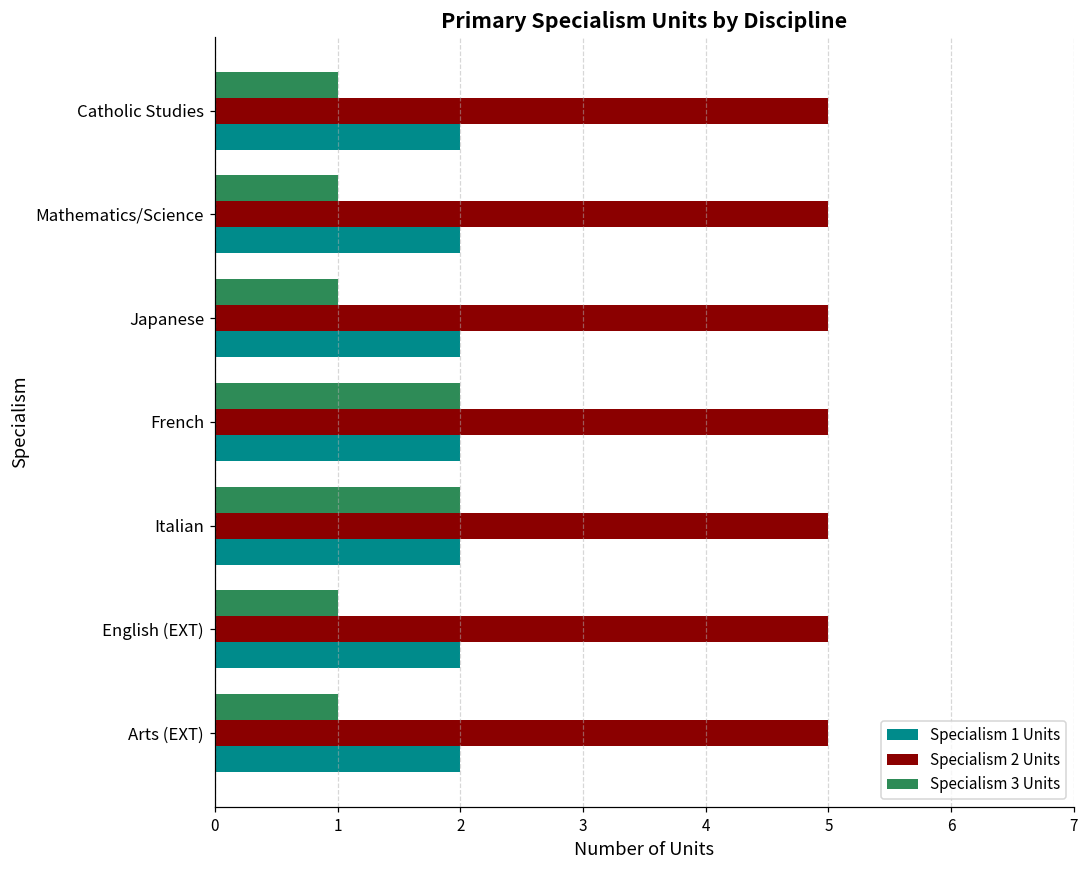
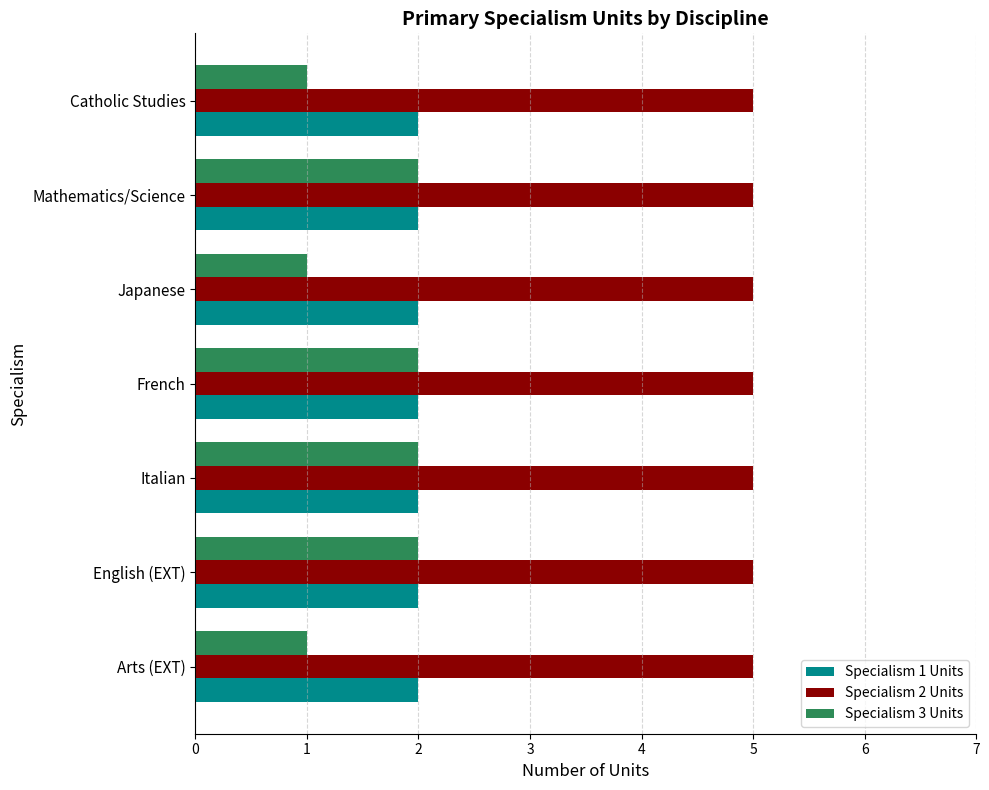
Specialism 3 Units, Mathematics/Science: 1 -> 2
Specialism 3 Units, English (EXT): 1 -> 2
